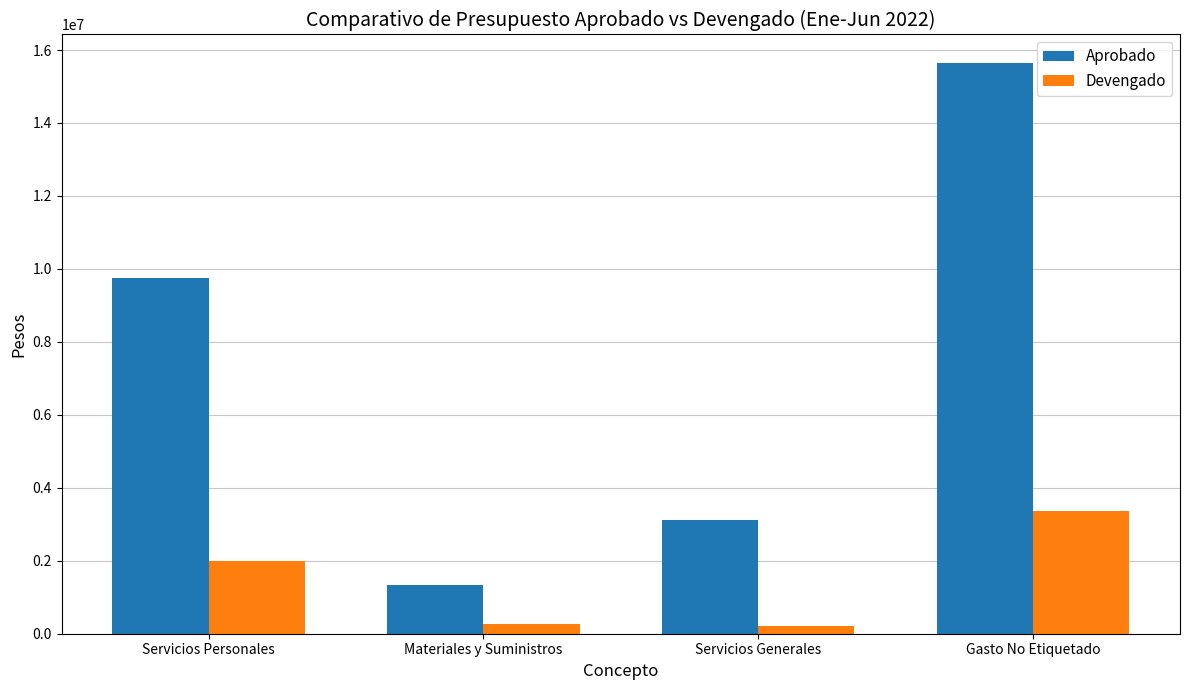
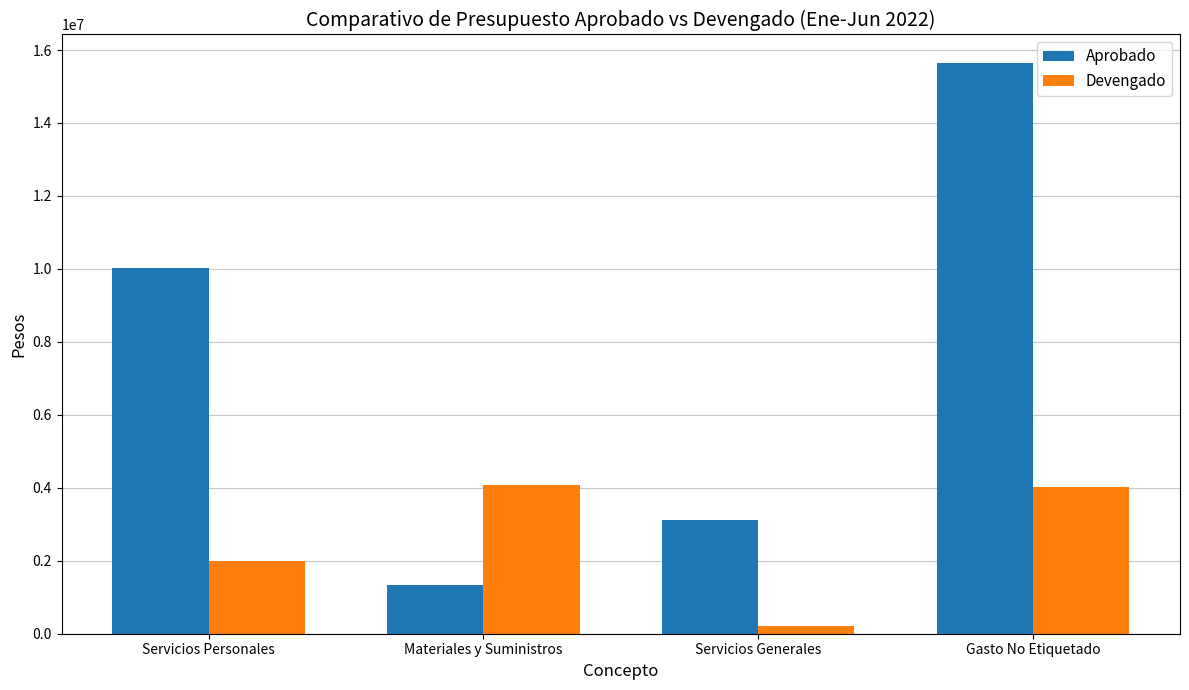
Aprobado, Servicios Personales: 9800000 -> 10000000
Devengado, Materiales y Suministros: 300000 -> 4100000
Devengado, Gasto No Etiquetado: 3400000 -> 4000000
